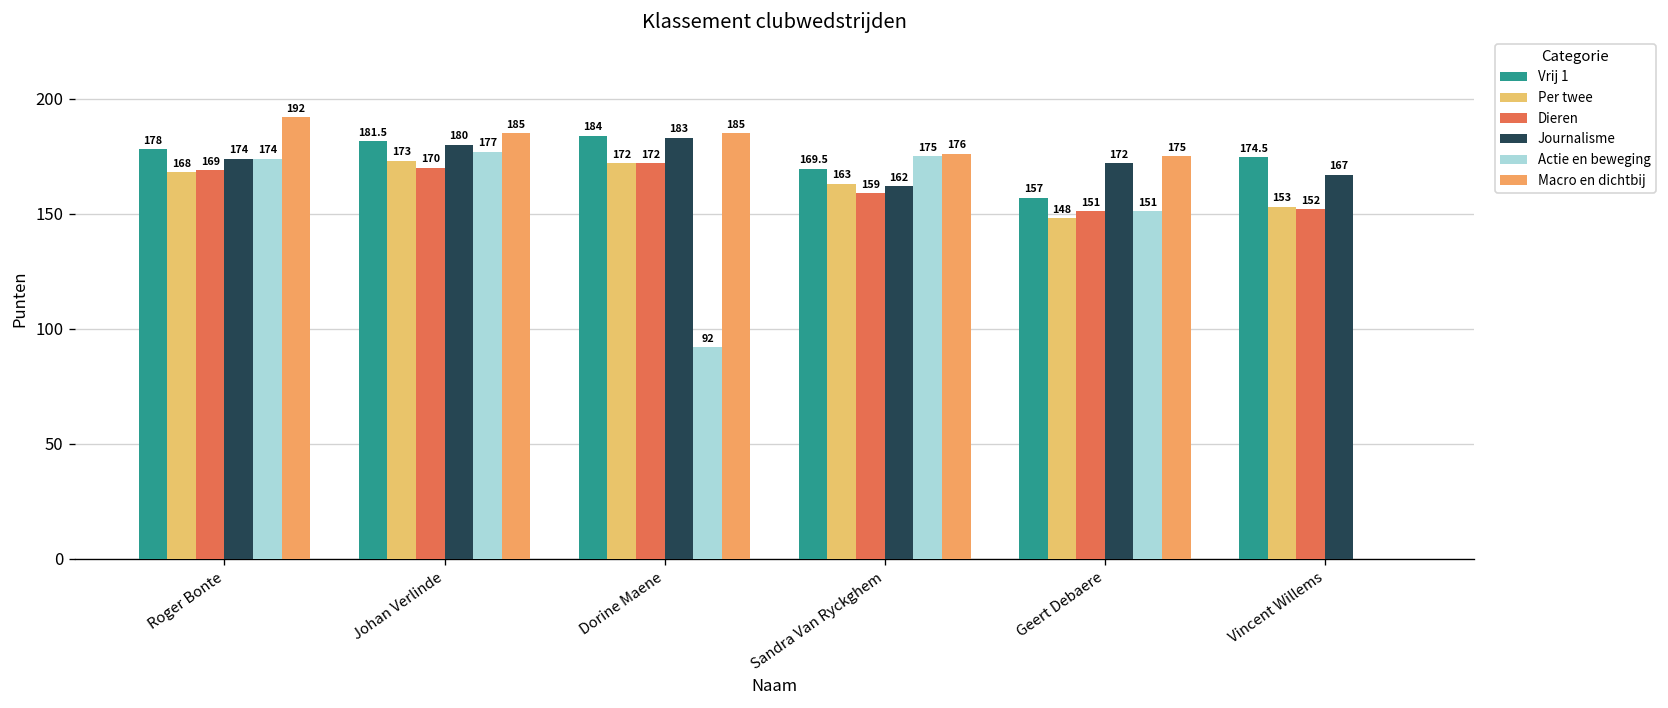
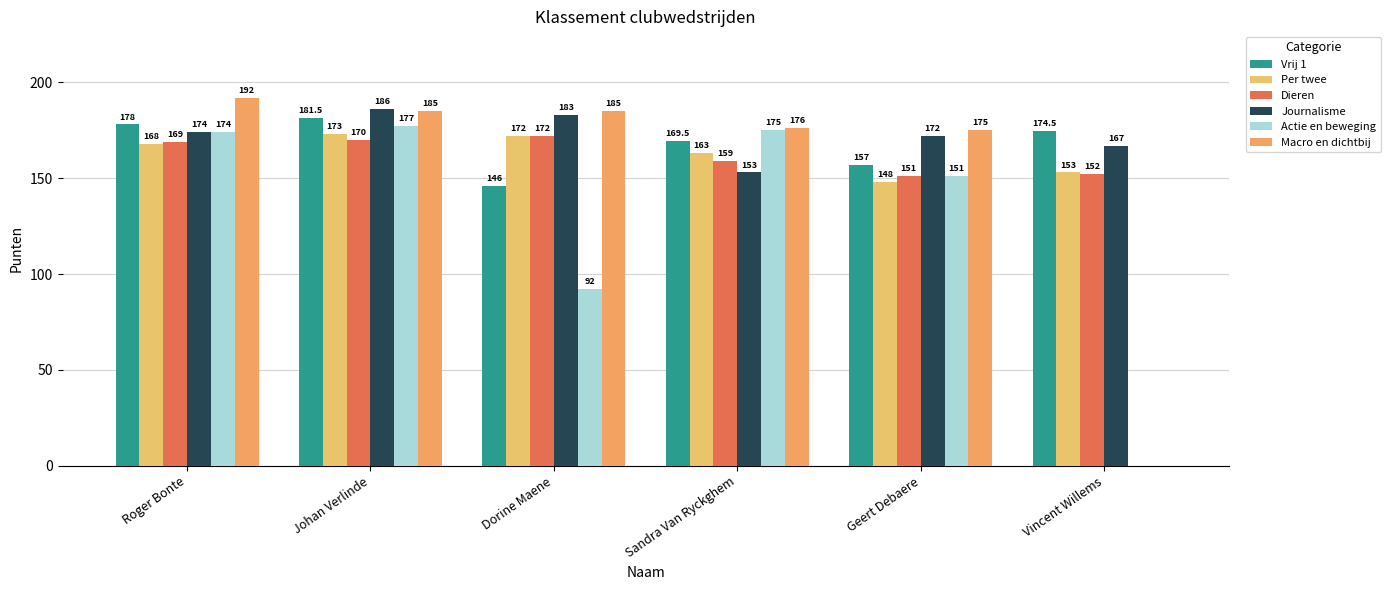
Journalisme, Johan Verlinde: 180 -> 186
Vrij 1, Dorine Maene: 184 -> 146
Journalisme, Sandra Van Ryckghem: 162 -> 153
